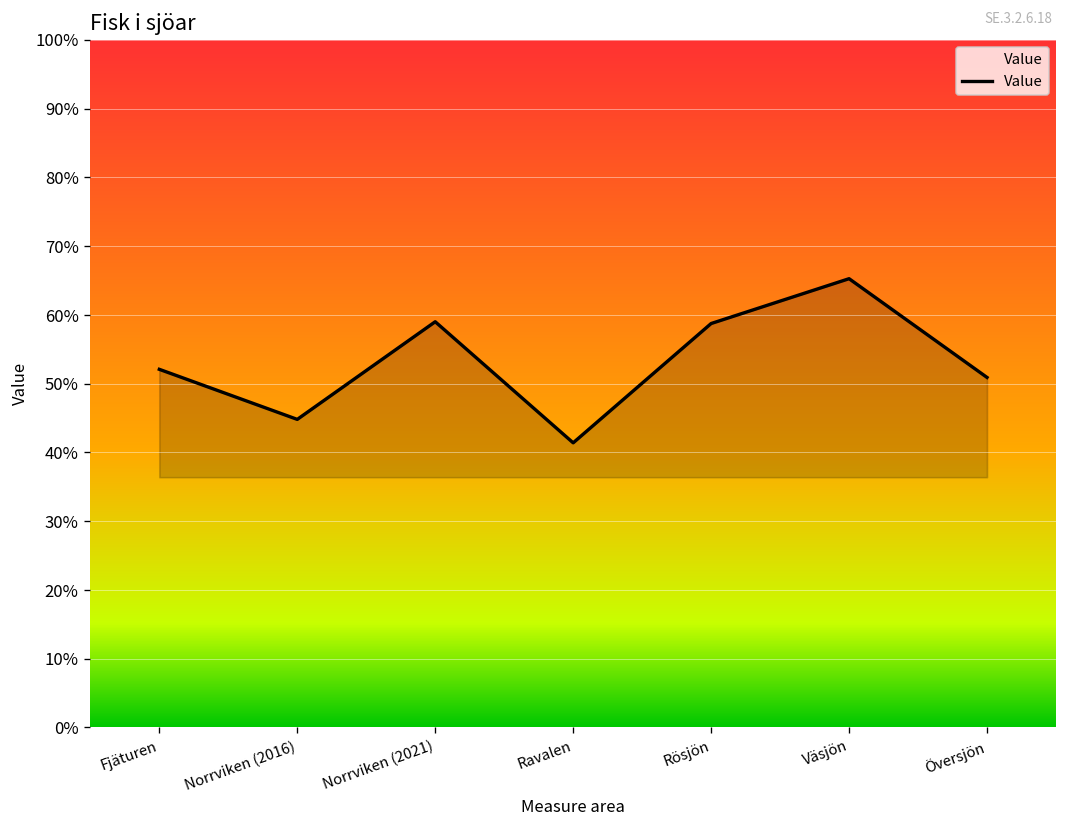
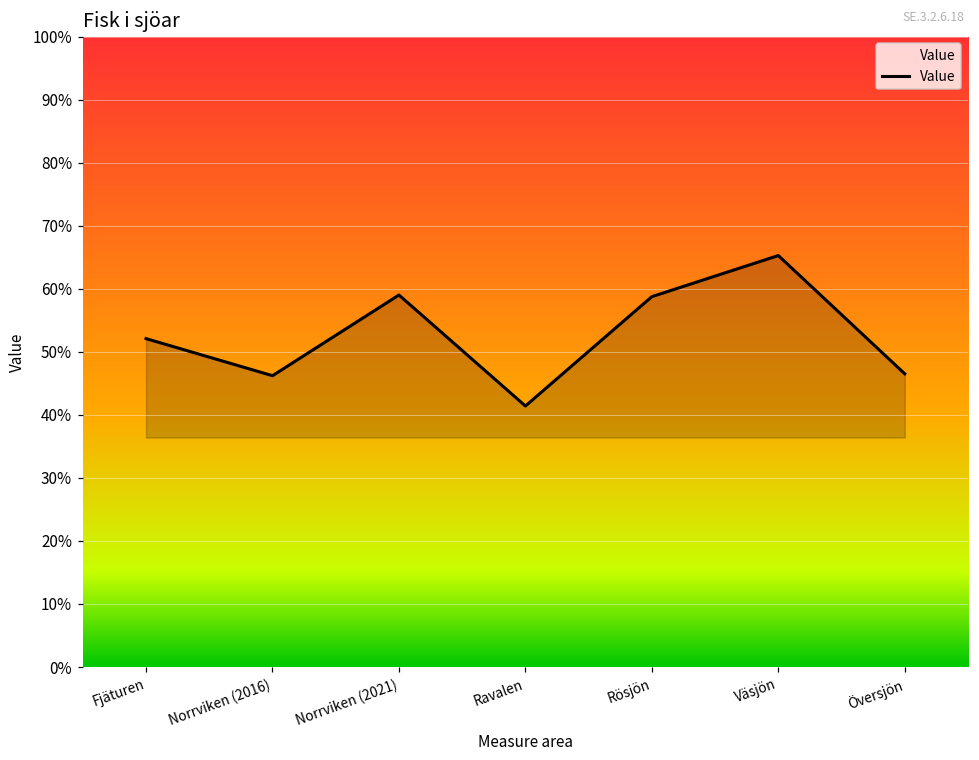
Norrviken (2016): 45% -> 46%
Översjön: 51% -> 47%
